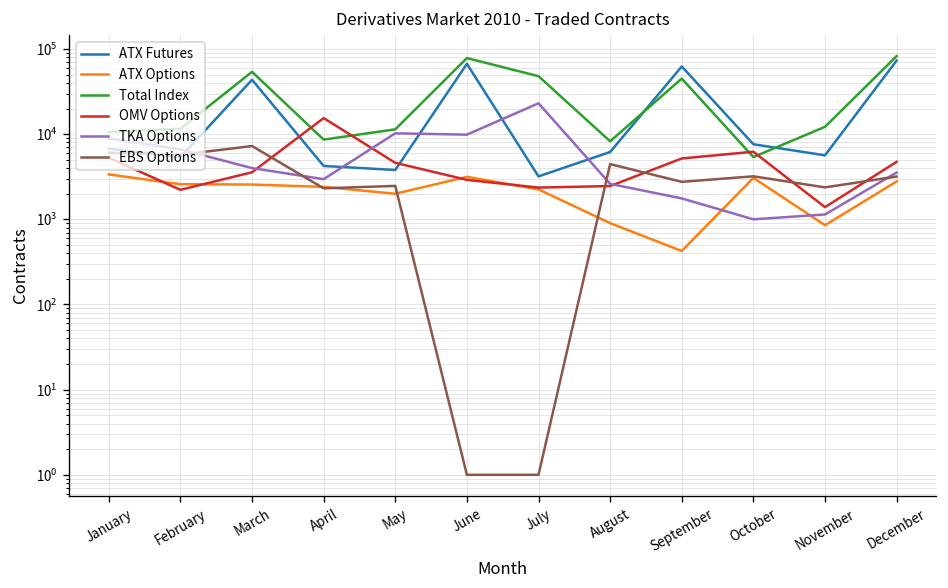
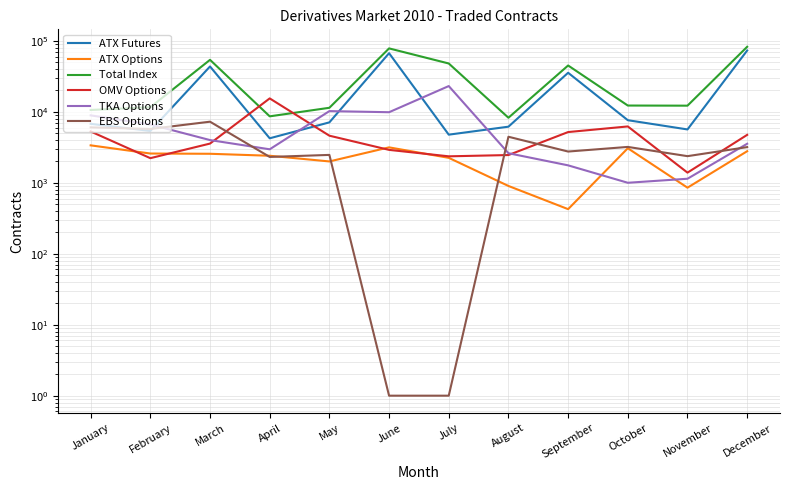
ATX Futures, May: 4000 -> 7000
ATX Futures, July: 3000 -> 5000
ATX Futures, September: 60000 -> 40000
Total Index, October: 5000 -> 12000
